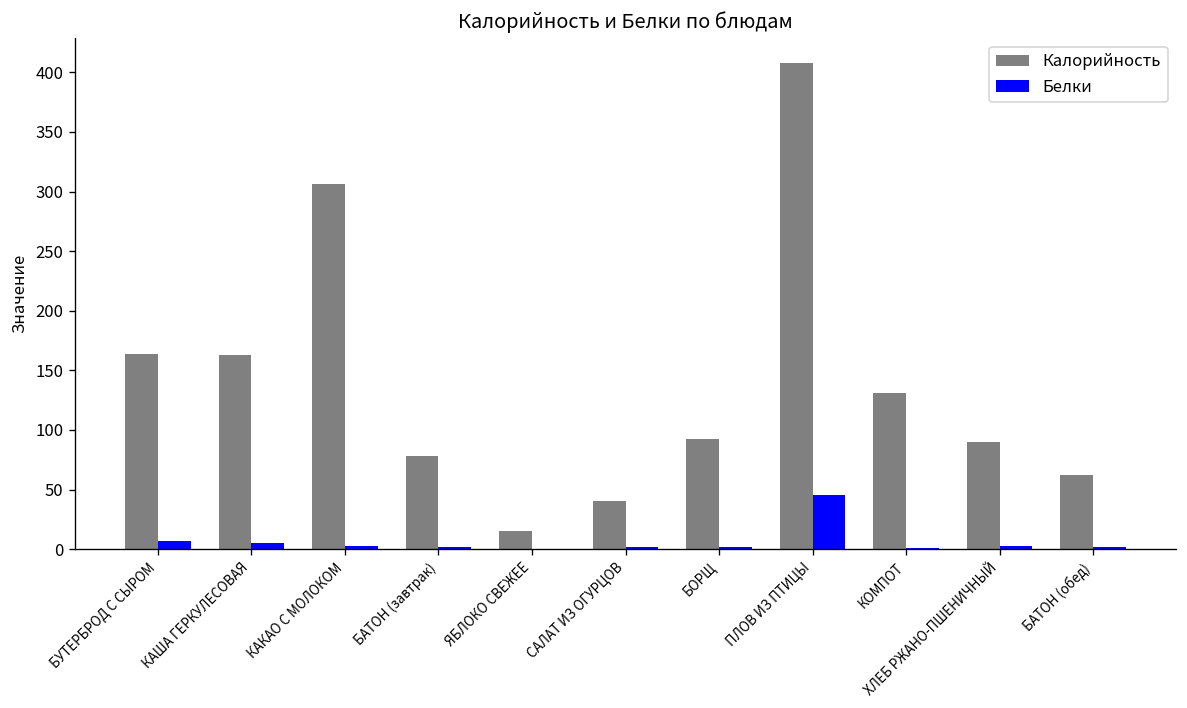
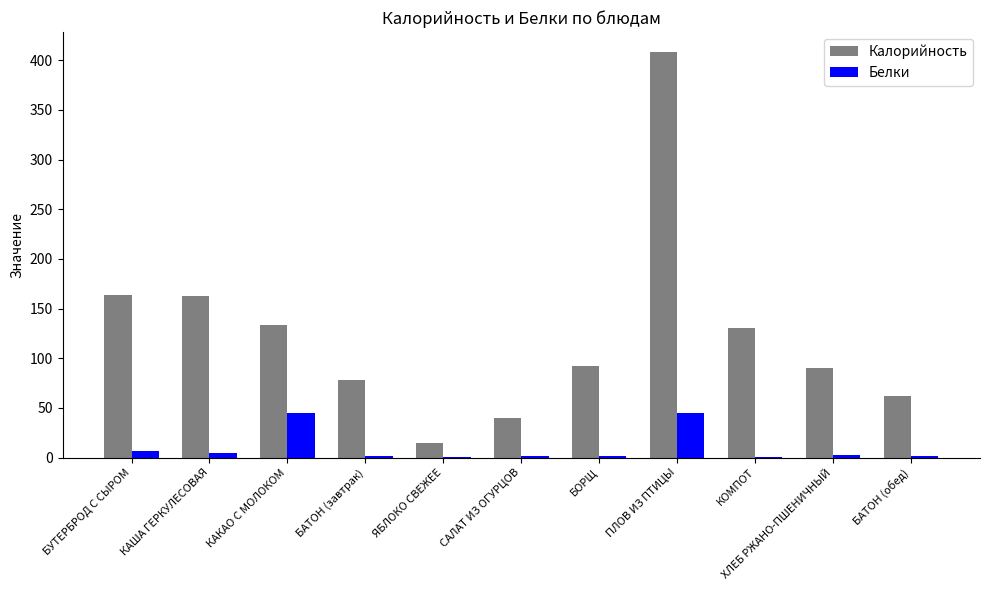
Калорийность, КАКАО С МОЛОКОМ: 310 -> 130
Белки, КАКАО С МОЛОКОМ: 0 -> 50
